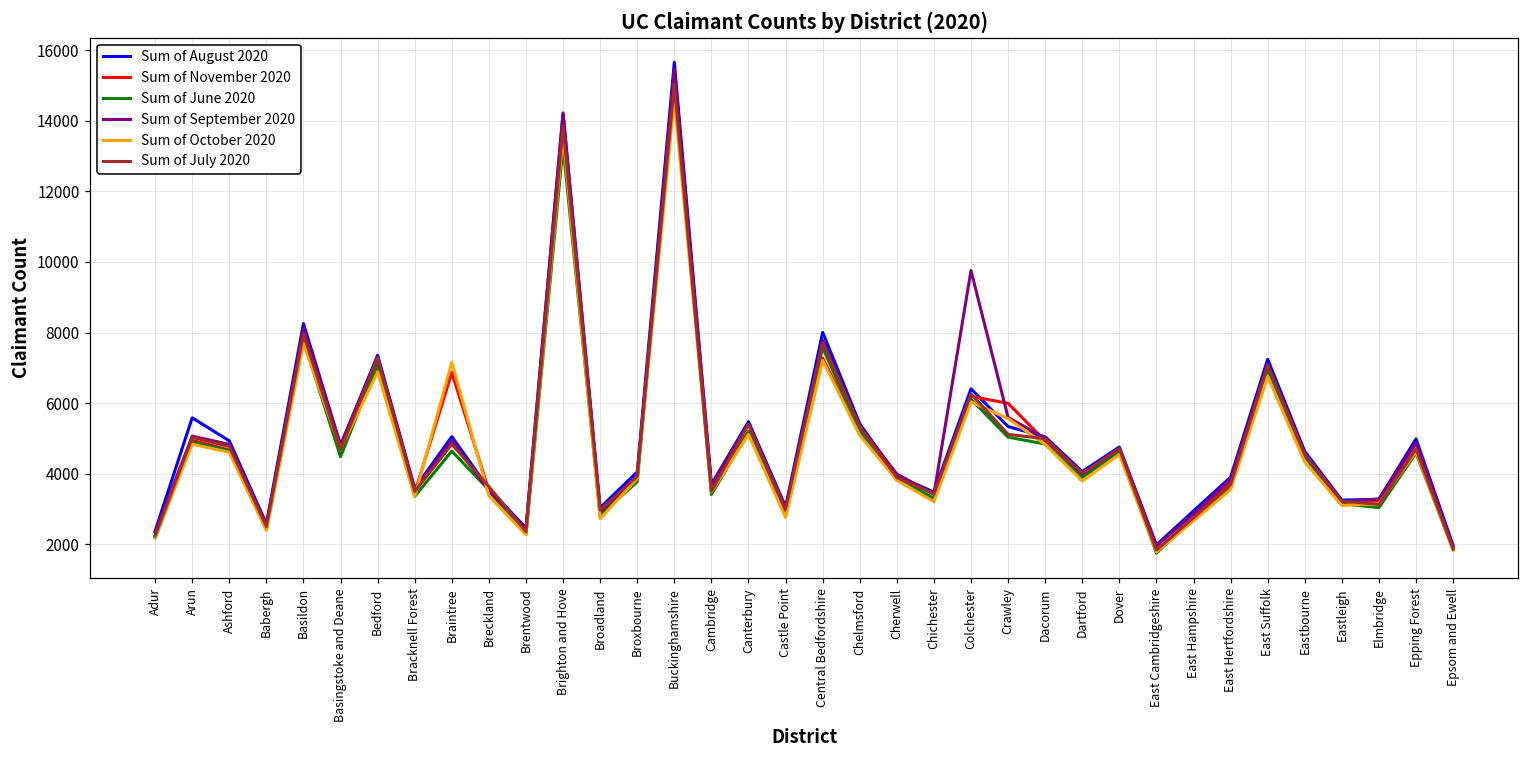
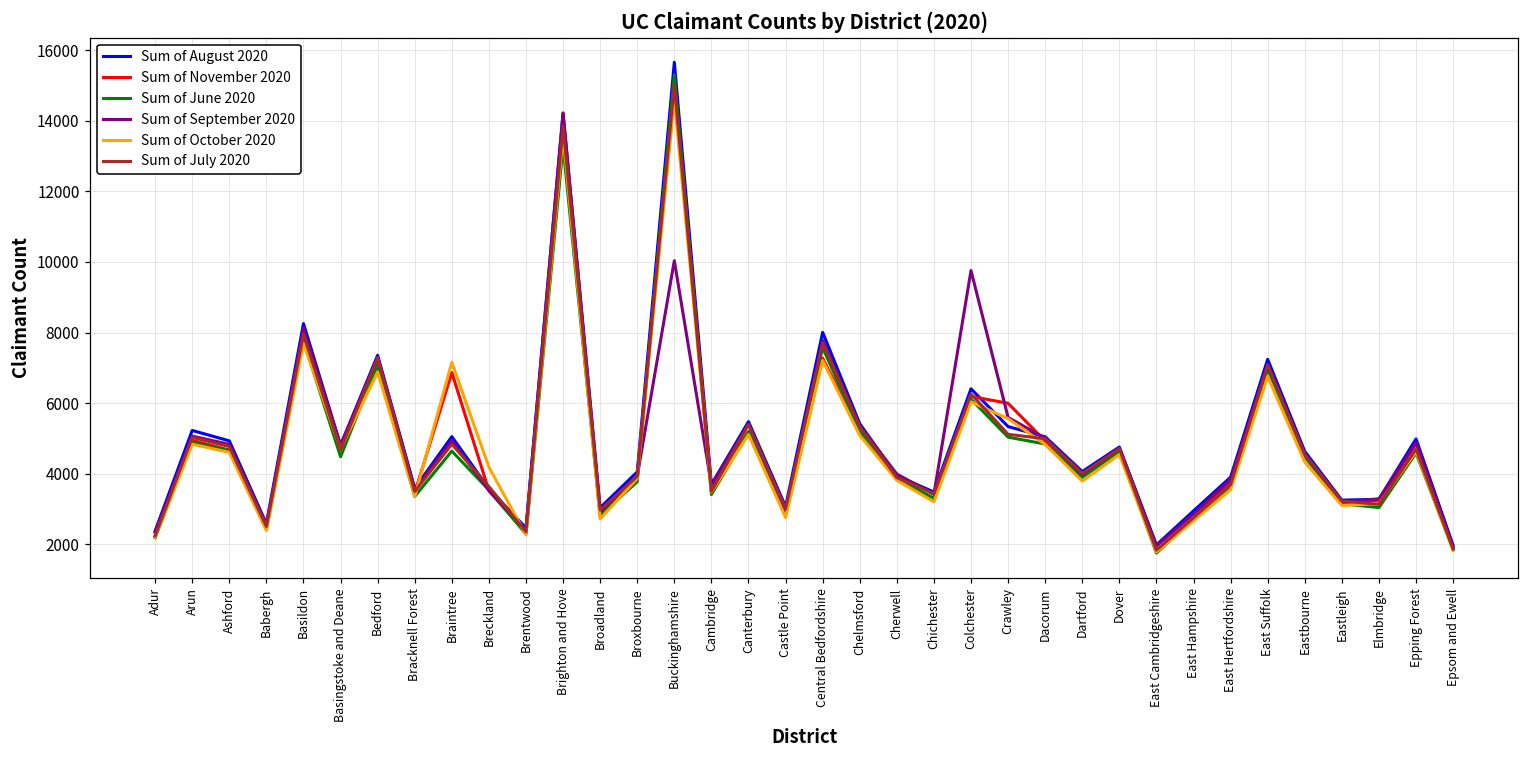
Sum of August 2020, Arun: 5600 -> 5200
Sum of October 2020, Breckland: 3400 -> 4200
Sum of September 2020, Buckinghamshire: 15500 -> 10000
